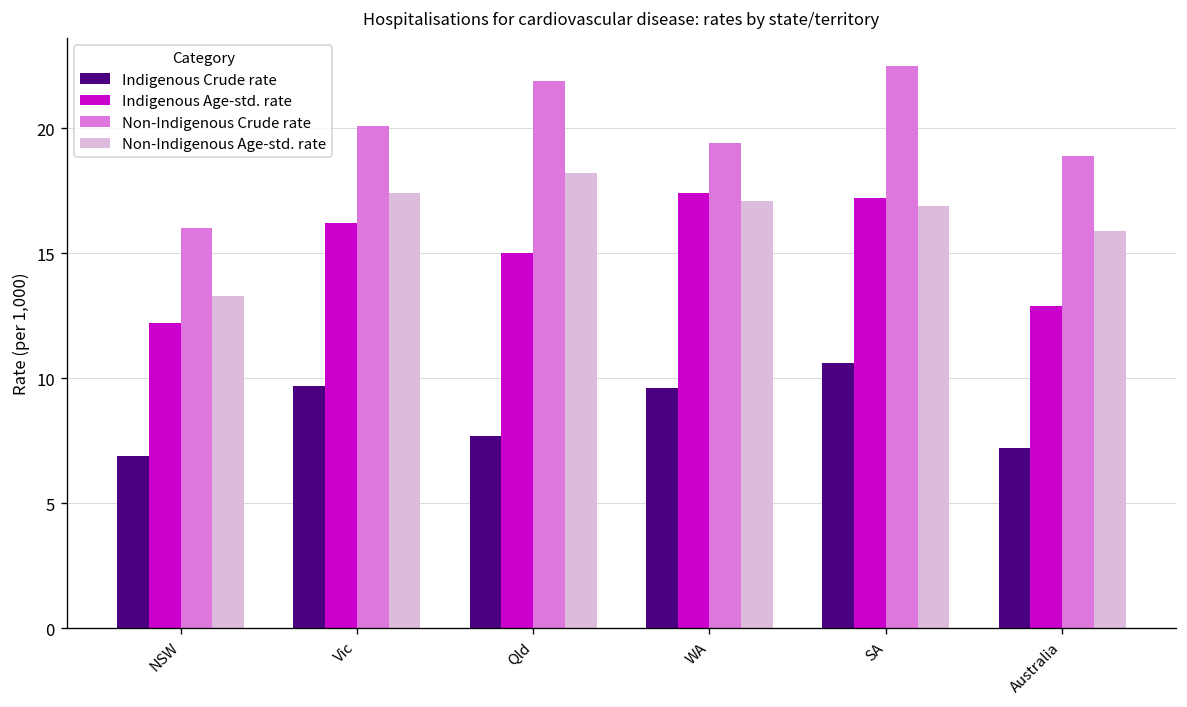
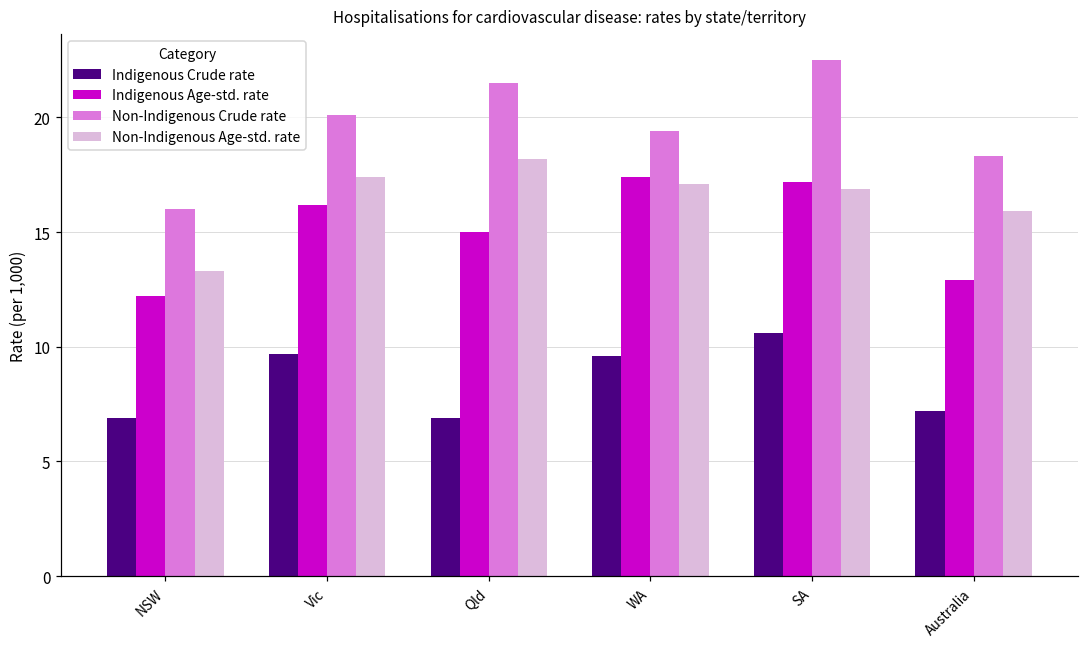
Indigenous Crude rate, Qld: 7.7 -> 6.9
Non-Indigenous Crude rate, Qld: 21.9 -> 21.5
Non-Indigenous Crude rate, Australia: 18.9 -> 18.3
